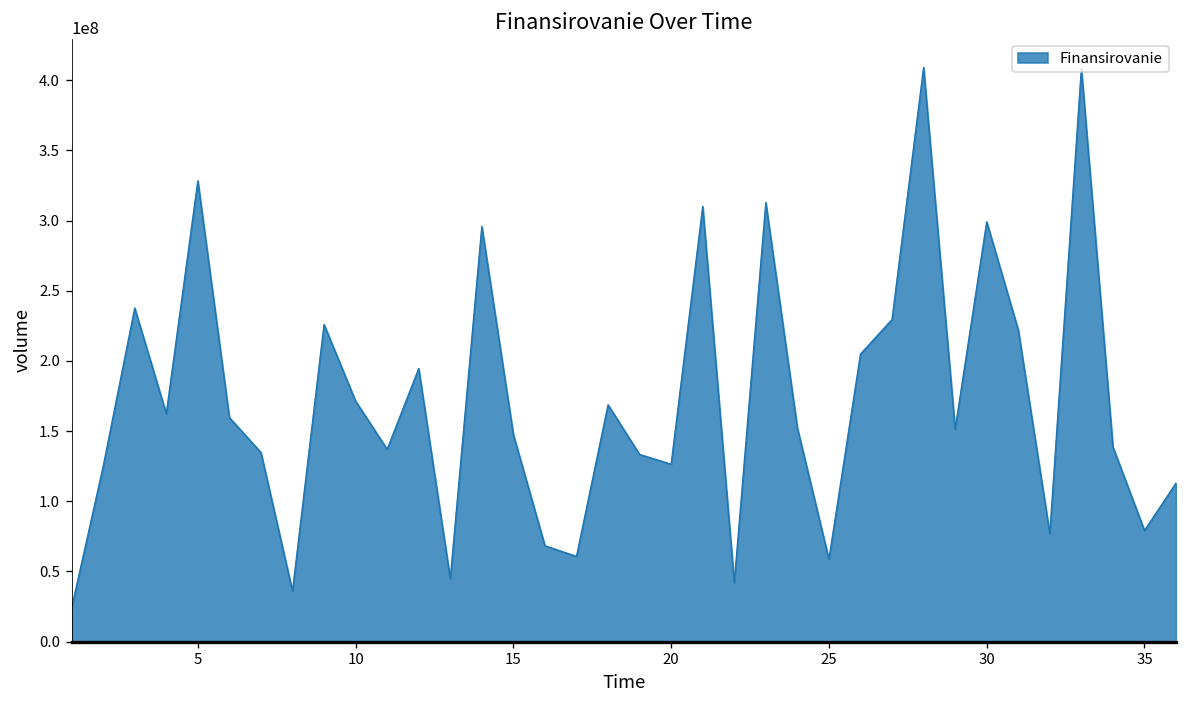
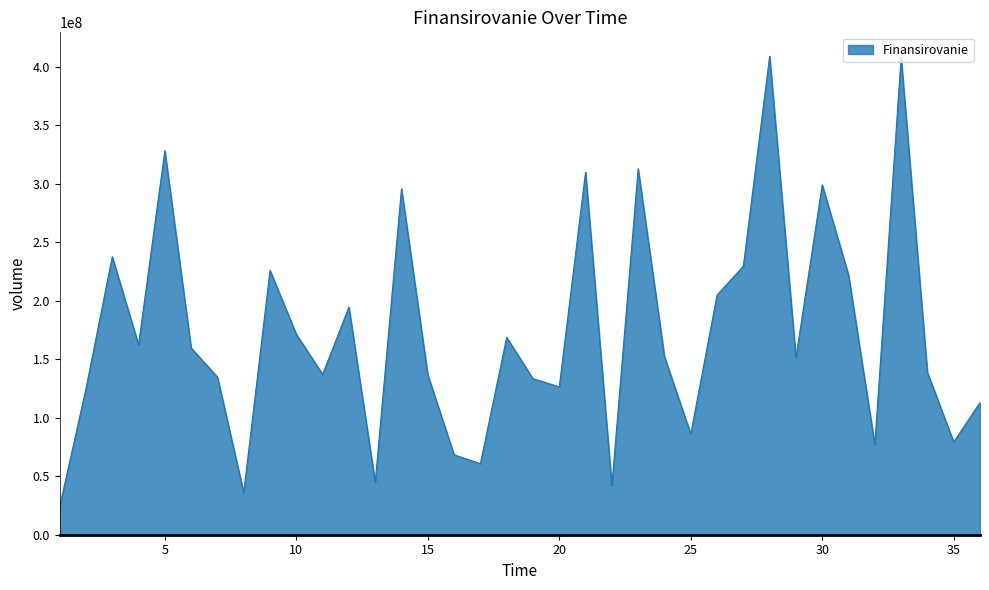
15: 147000000 -> 137000000
25: 59000000 -> 86000000
